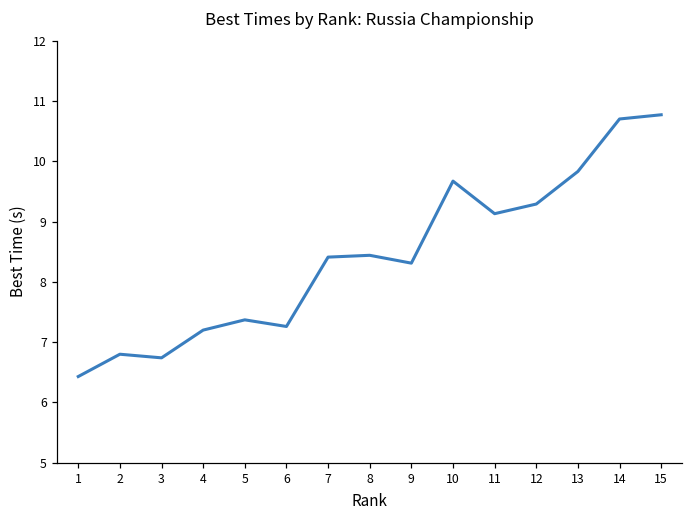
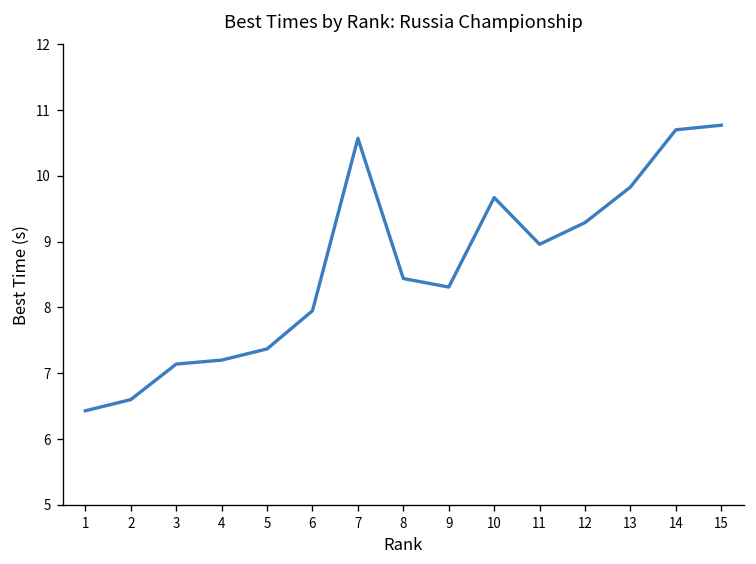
2: 6.8 -> 6.6
3: 6.7 -> 7.1
6: 7.3 -> 8.0
7: 8.4 -> 10.6
11: 9.1 -> 9.0
